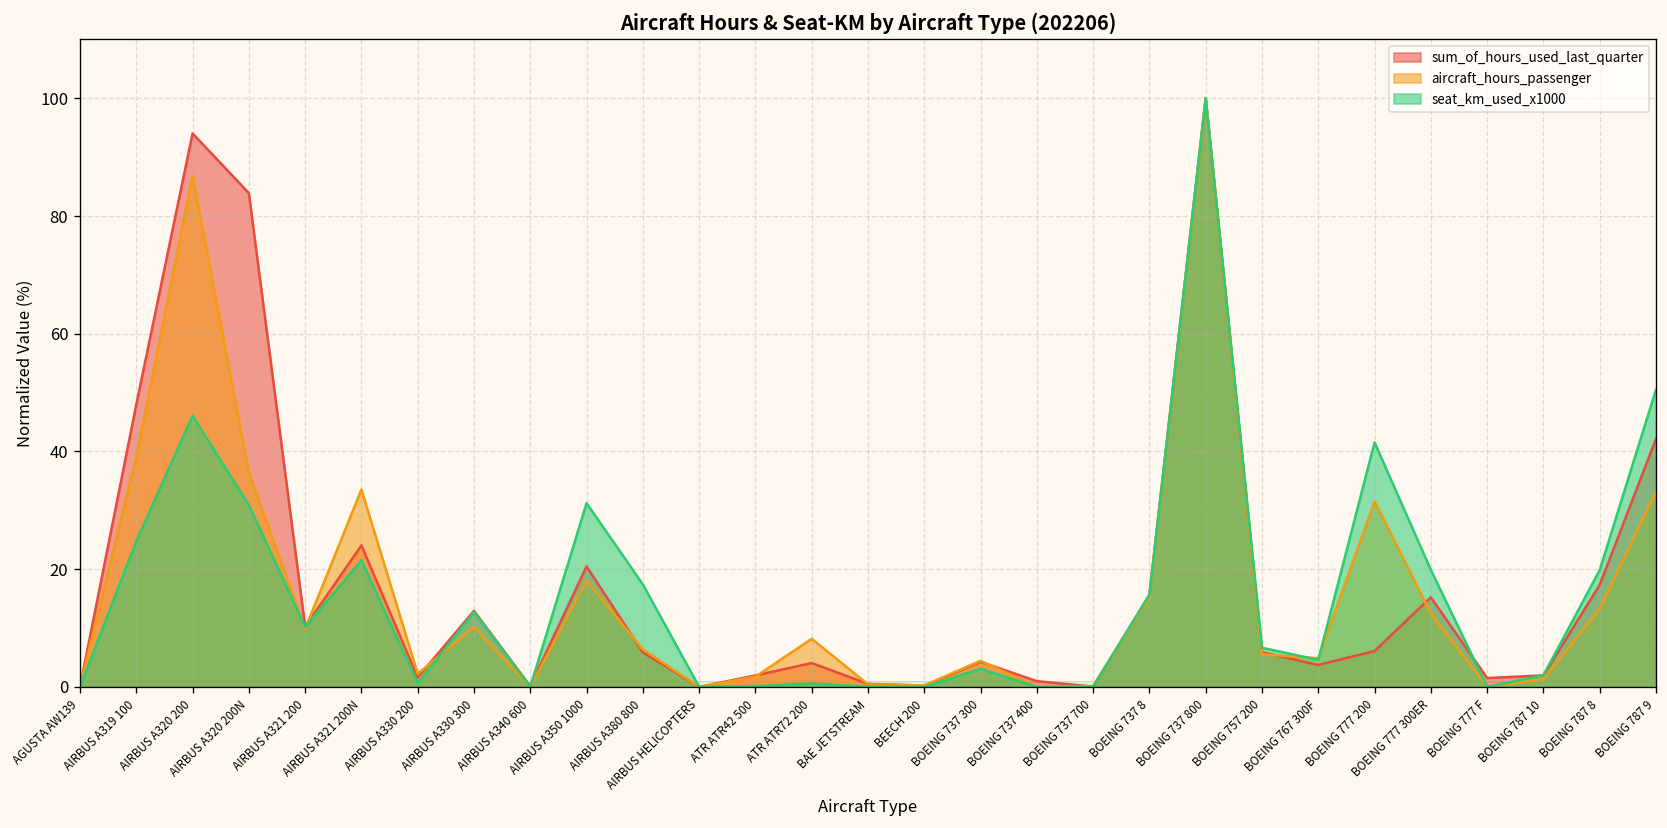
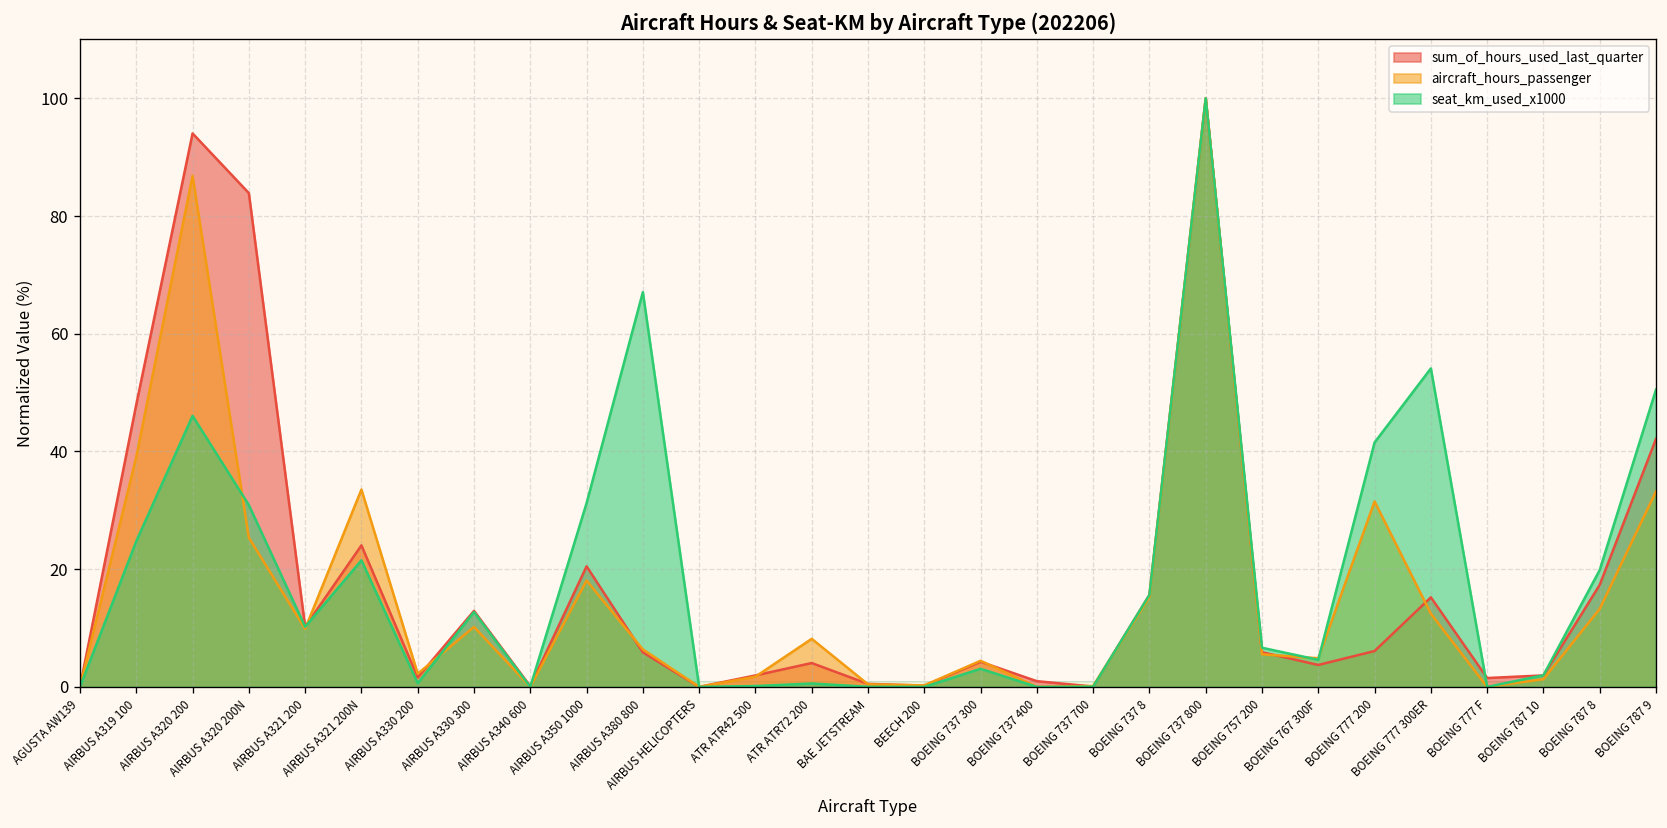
aircraft_hours_passenger, AIRBUS A320 200N: 36 -> 25
seat_km_used_x1000, AIRBUS A380 800: 17 -> 67
seat_km_used_x1000, BOEING 777 300ER: 20 -> 54
